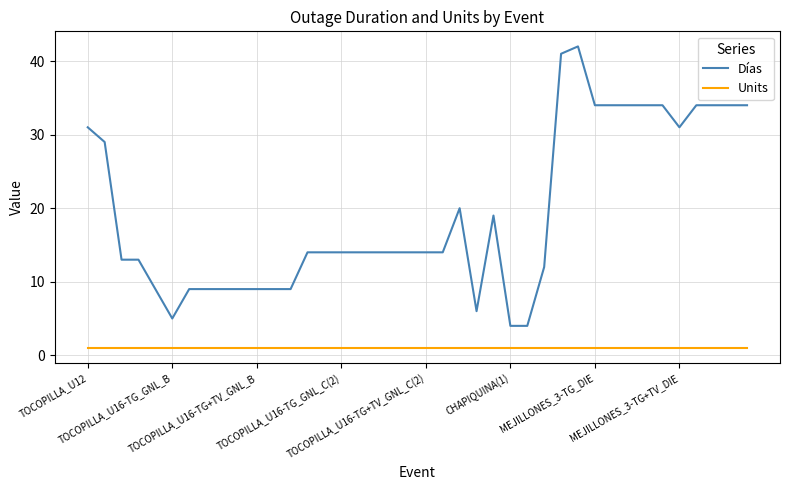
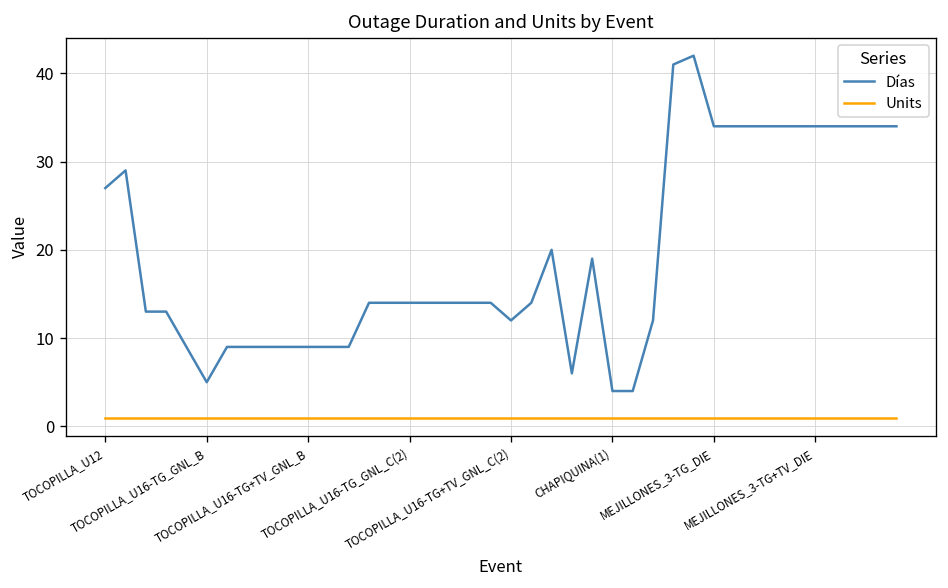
Días, TOCOPILLA_U12: 31 -> 27
Días, TOCOPILLA_U16-TG+TV_GNL_C(2): 14 -> 12
Días, MEJILLONES_3-TG+TV_DIE: 31 -> 34
